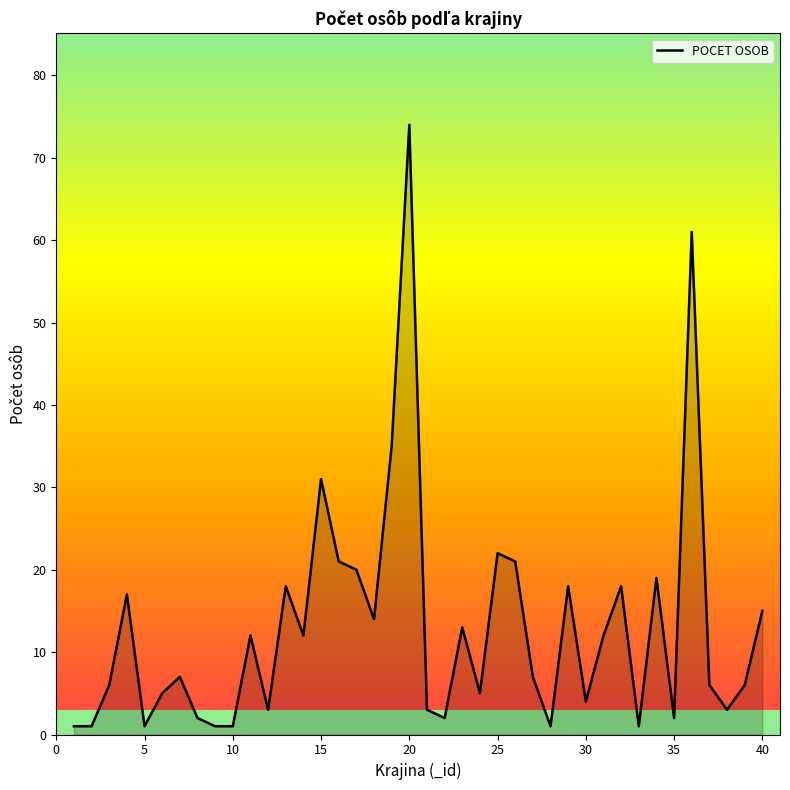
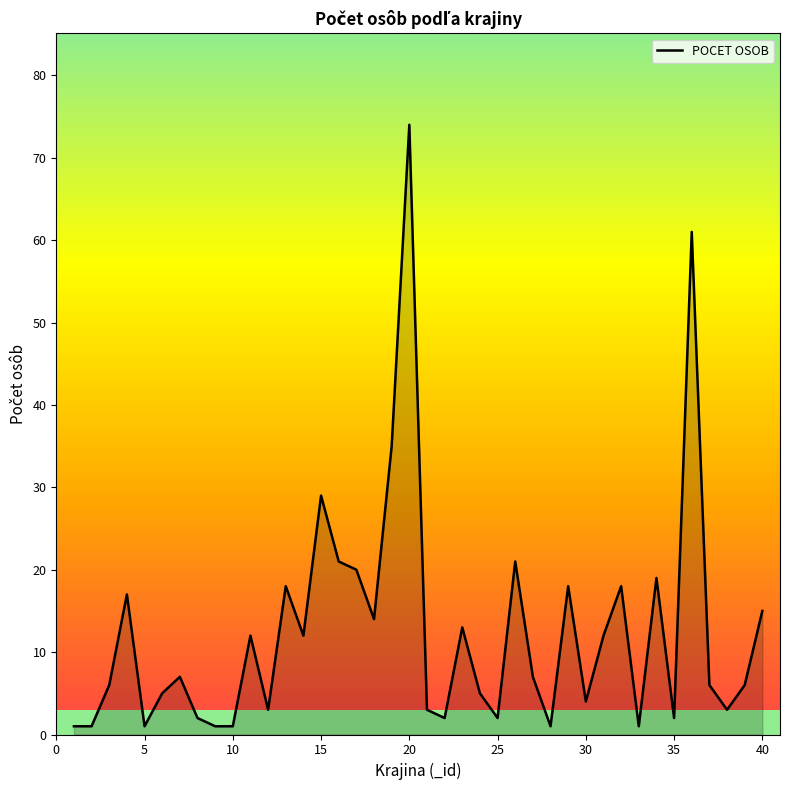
15: 31 -> 29
25: 22 -> 2
